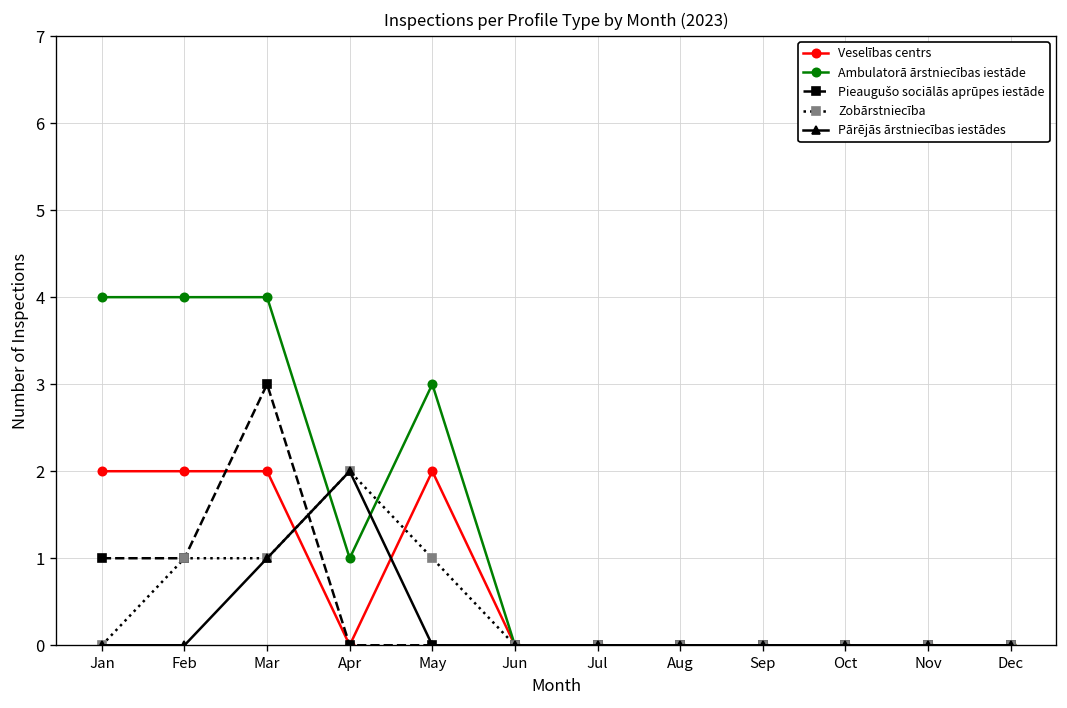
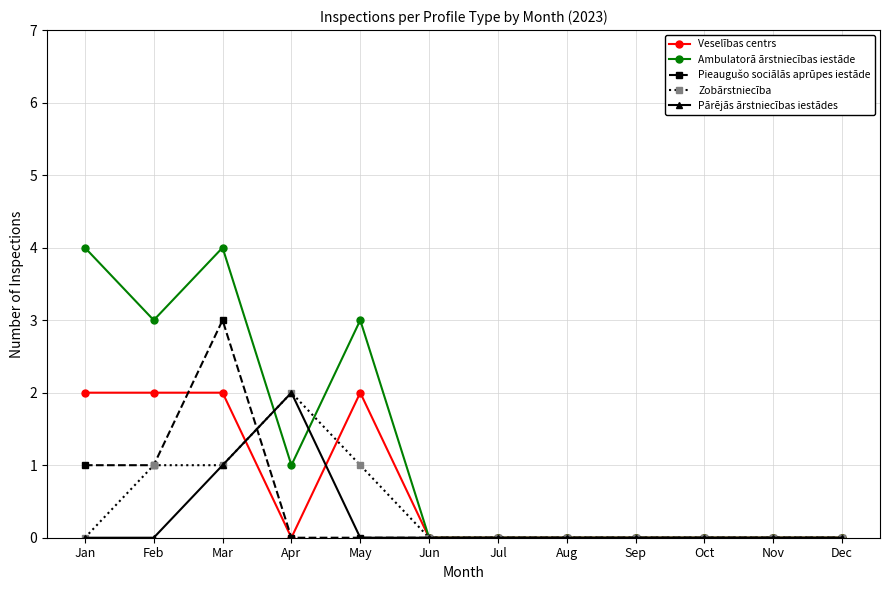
Ambulatorā ārstniecības iestāde, Feb: 4 -> 3
